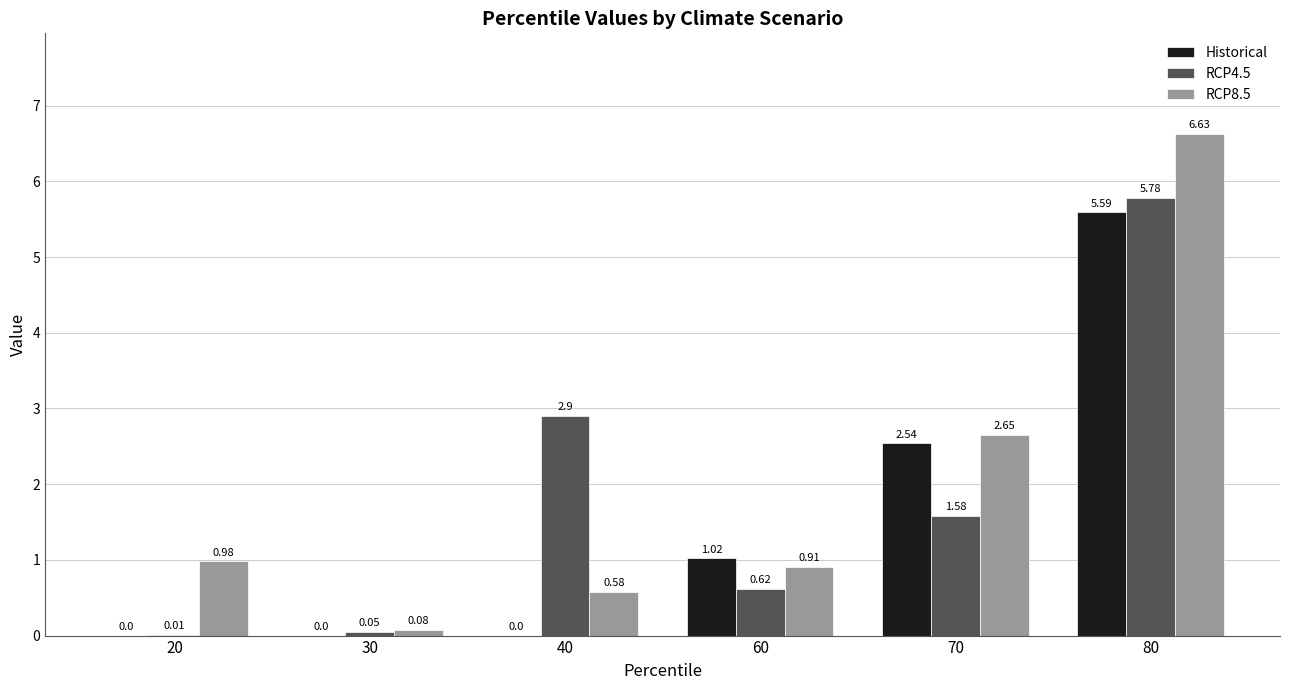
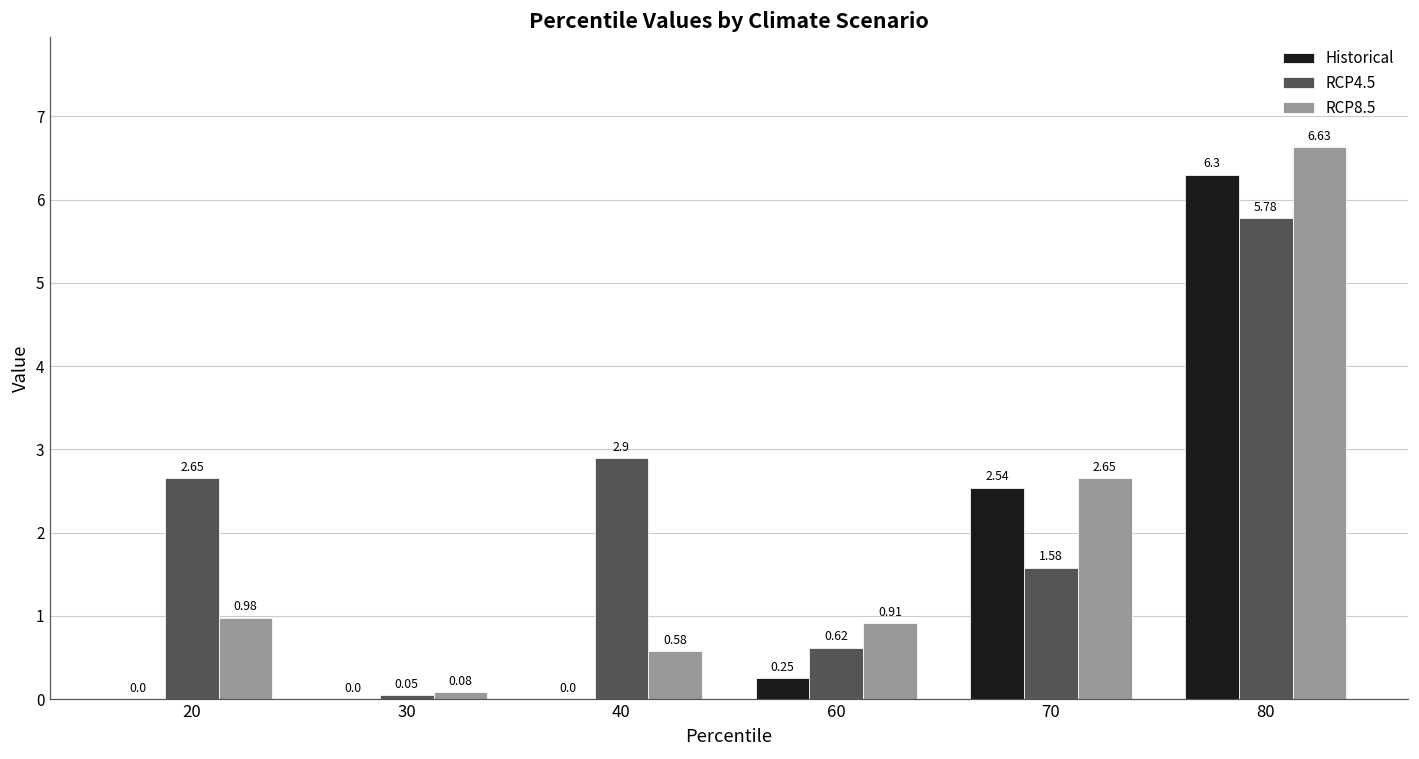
RCP4.5, 20: 0.01 -> 2.65
Historical, 60: 1.02 -> 0.25
Historical, 80: 5.59 -> 6.3
